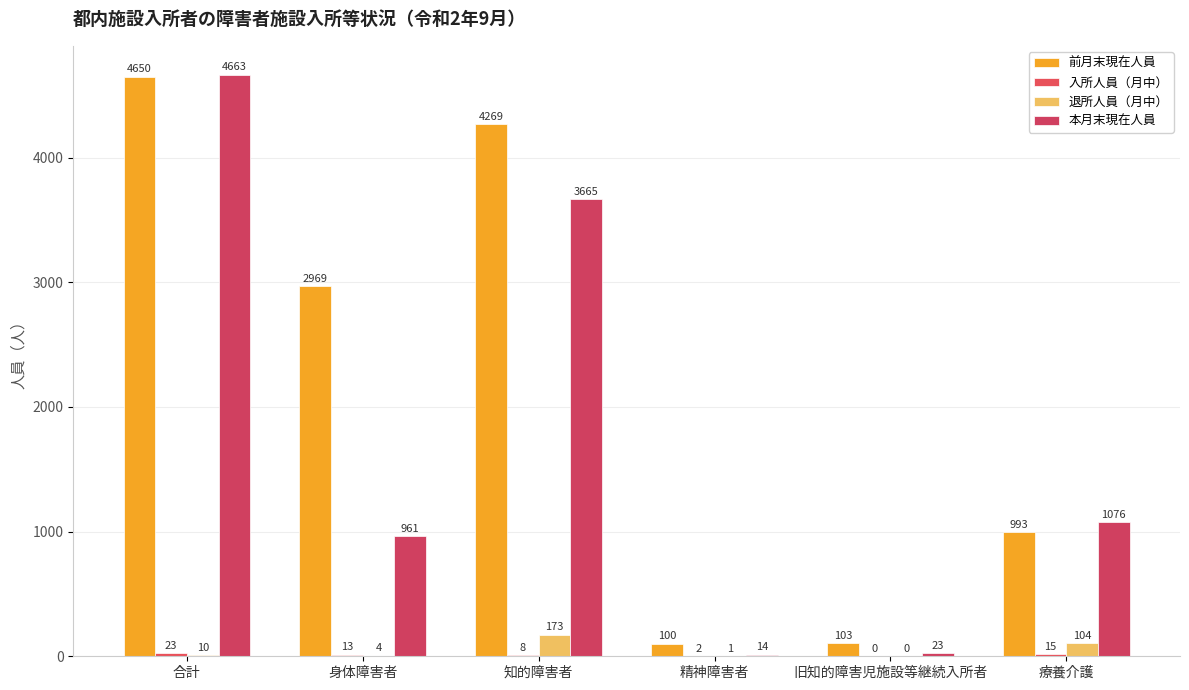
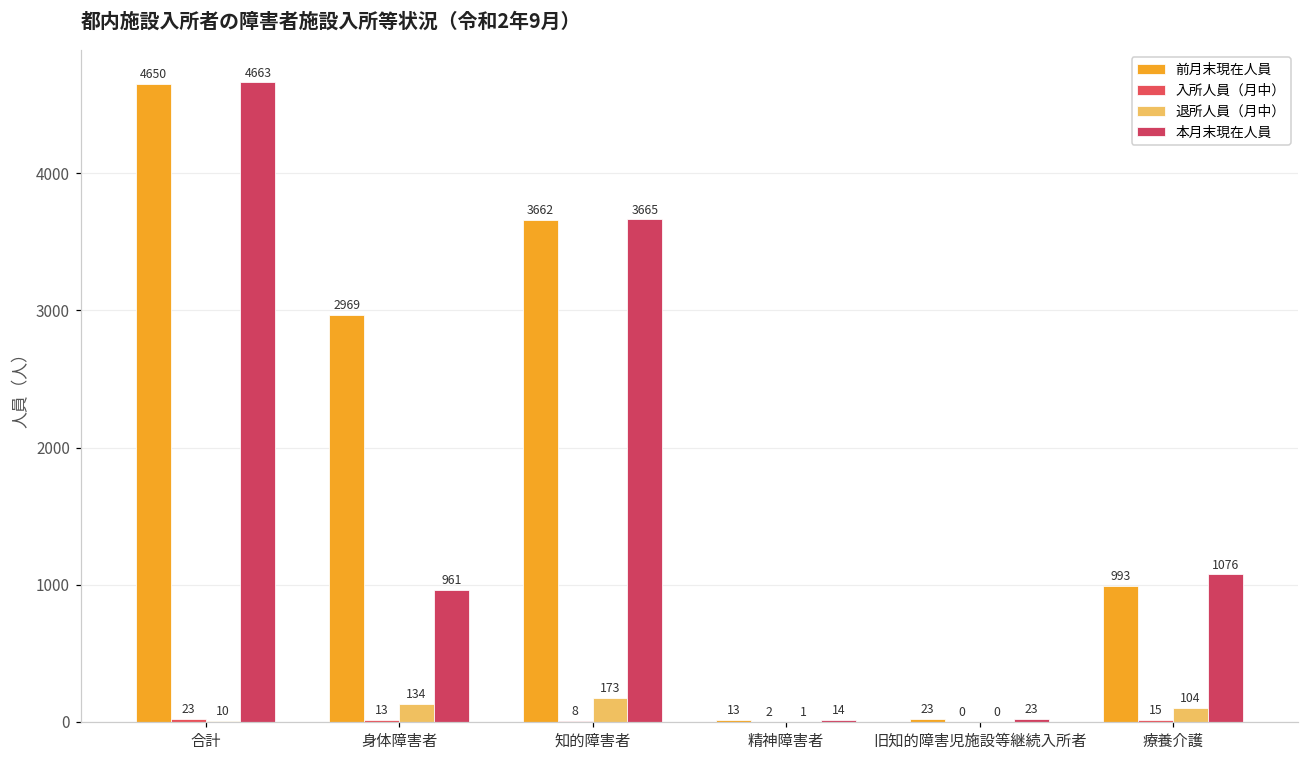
退所人員（月中）, 身体障害者: 4 -> 134
前月末現在人員, 知的障害者: 4269 -> 3662
前月末現在人員, 精神障害者: 100 -> 13
前月末現在人員, 旧知的障害児施設等継続入所者: 103 -> 23
